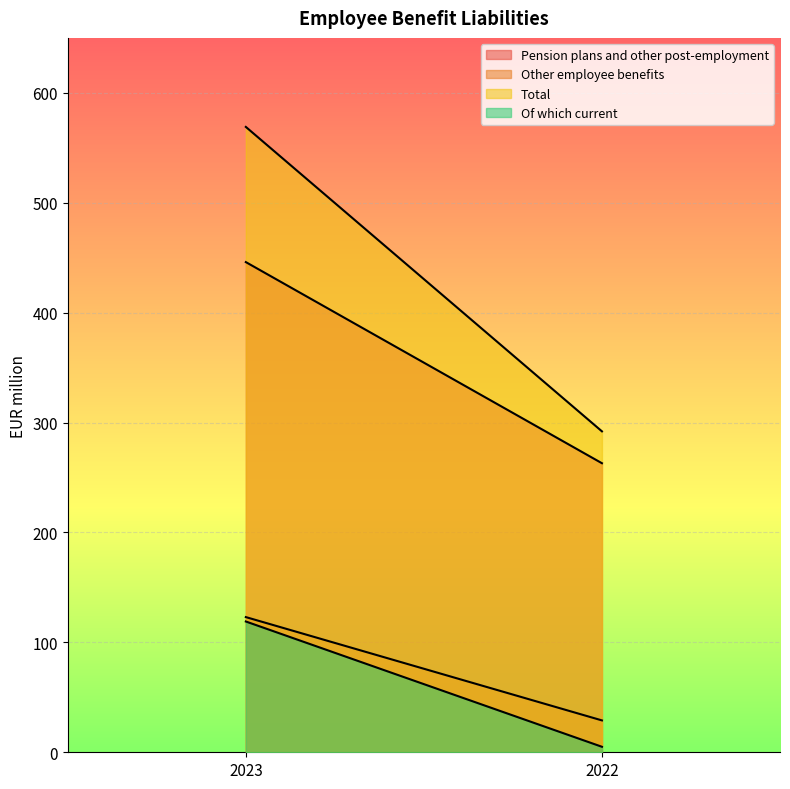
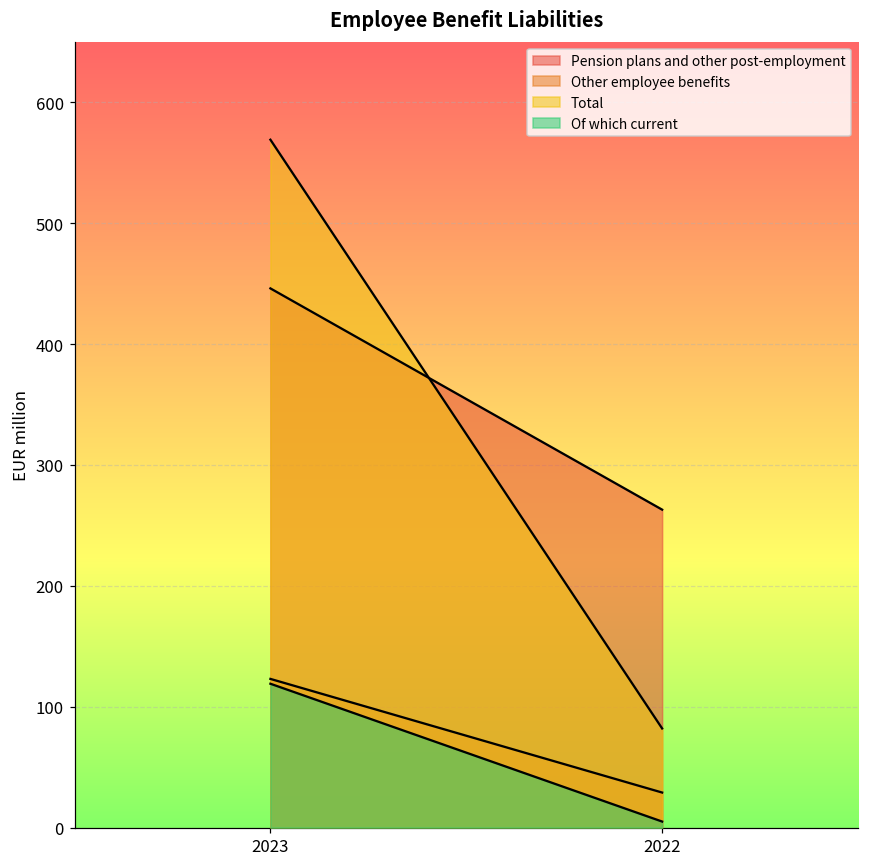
Total, 2022: 292 -> 82
